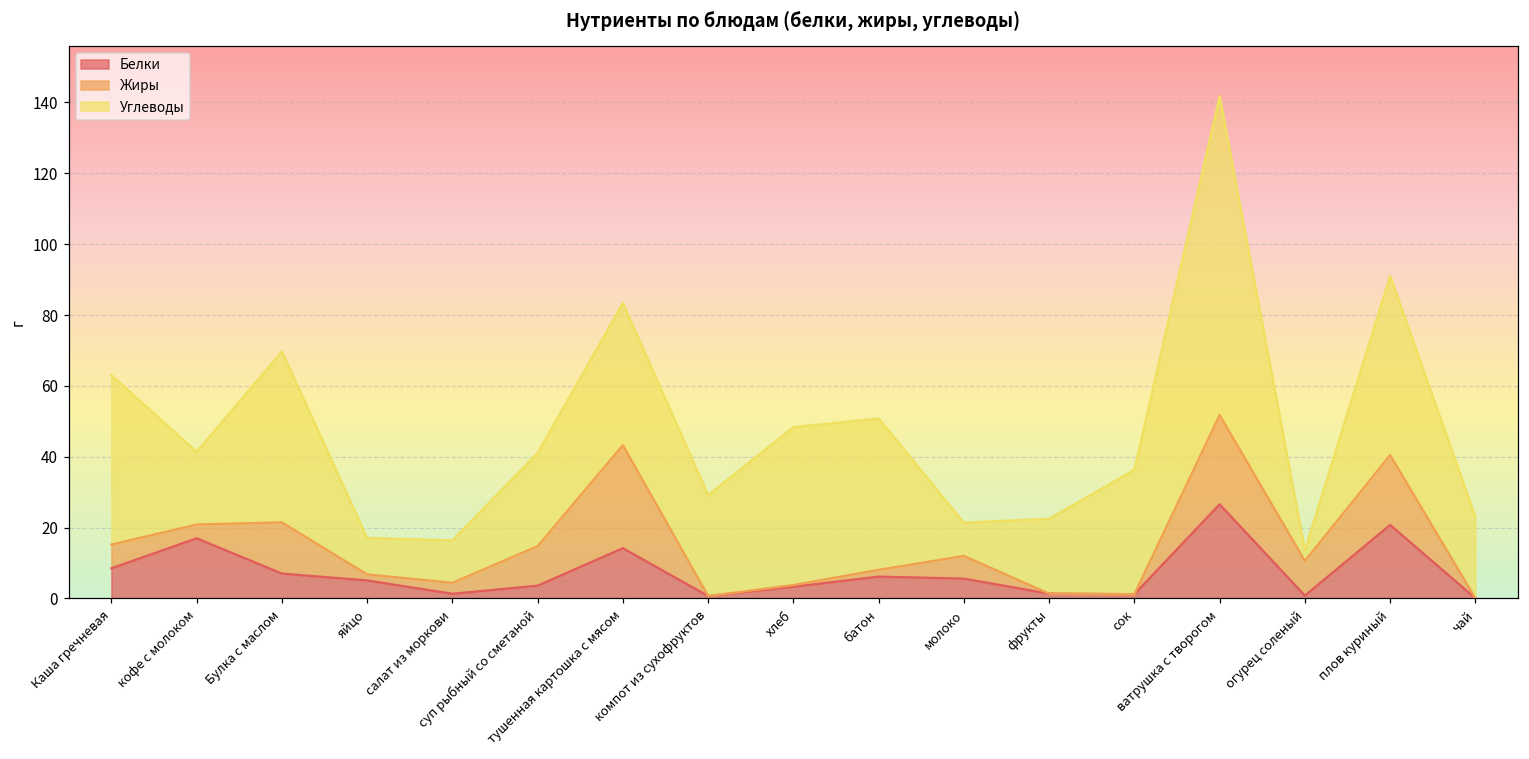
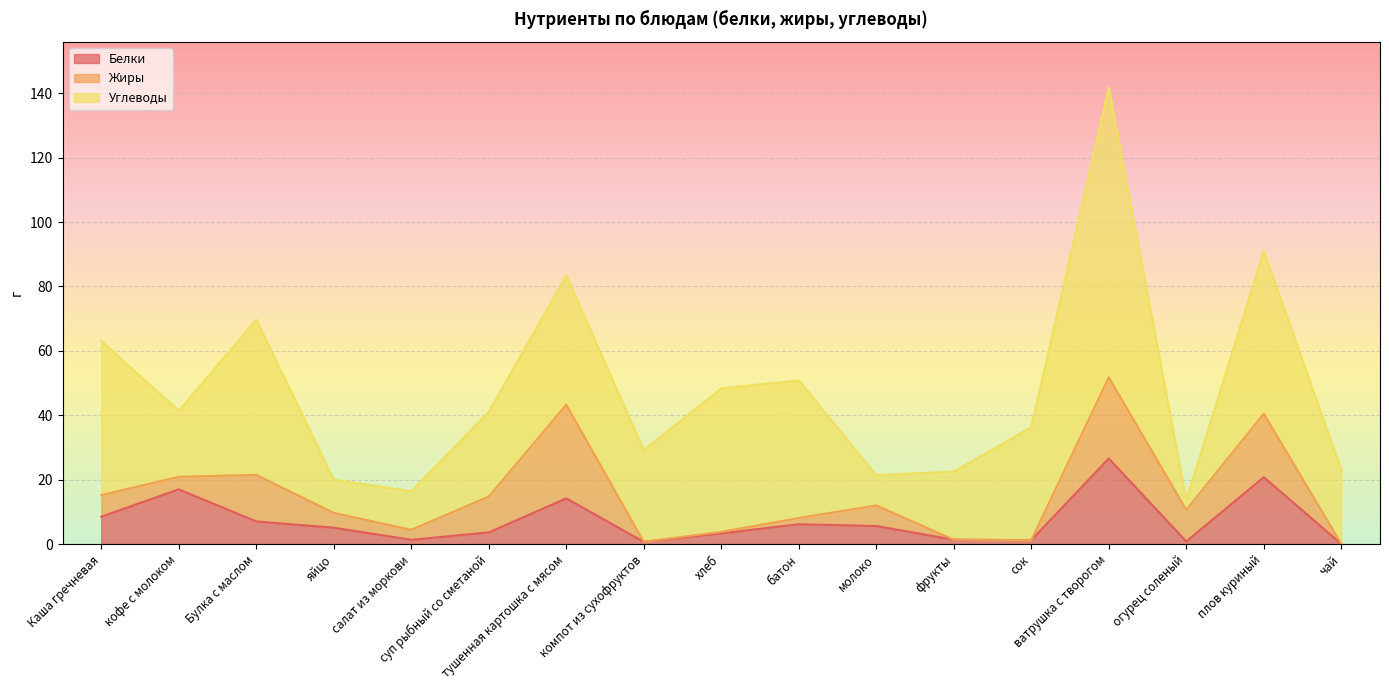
Жиры, яйцо: 2 -> 5
